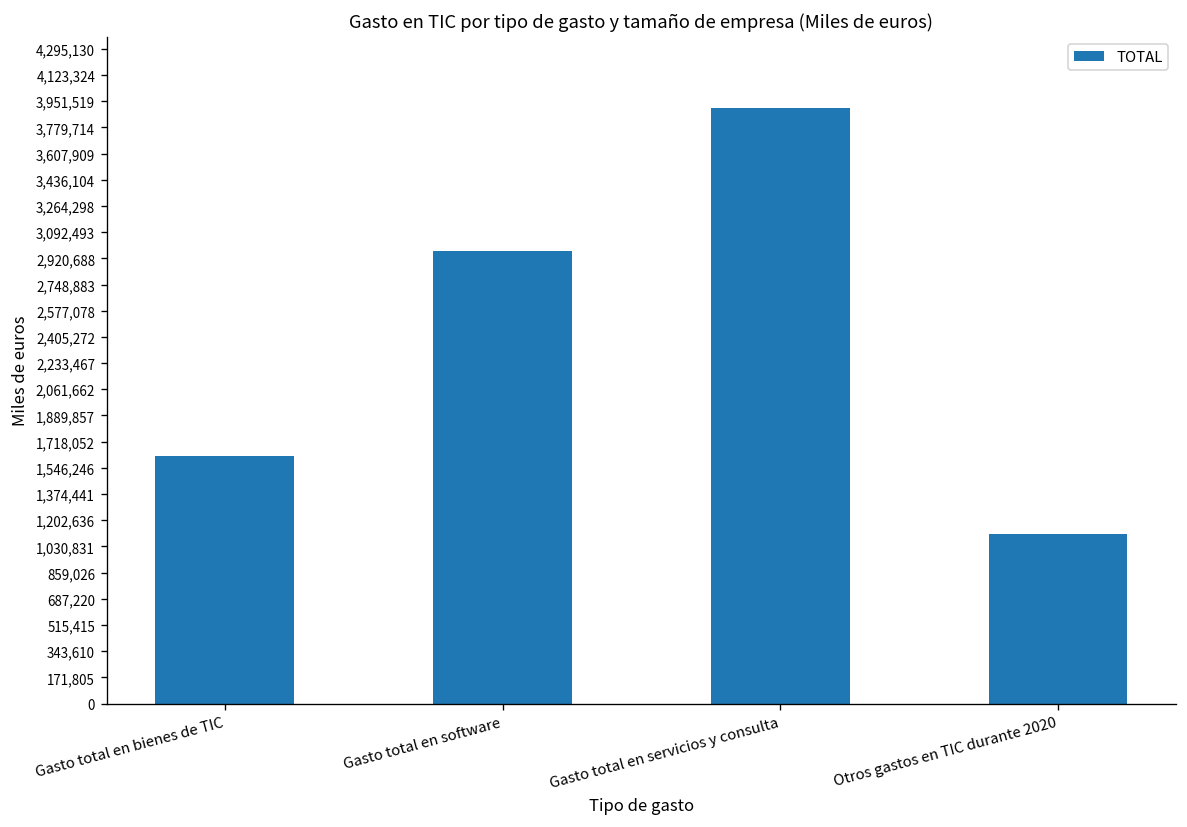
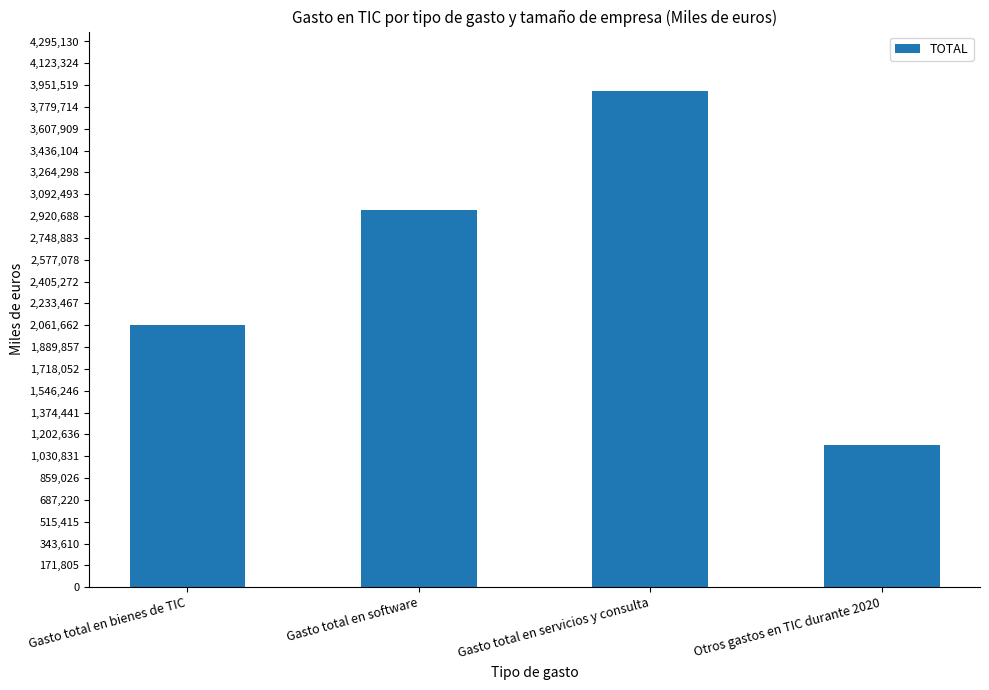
Gasto total en bienes de TIC: 1,620,000 -> 2,070,000
